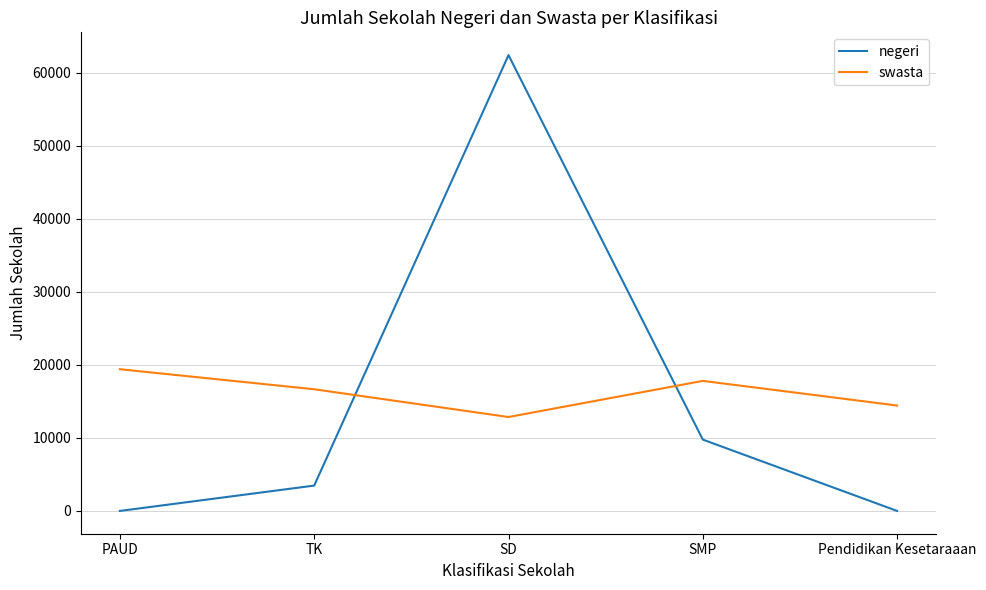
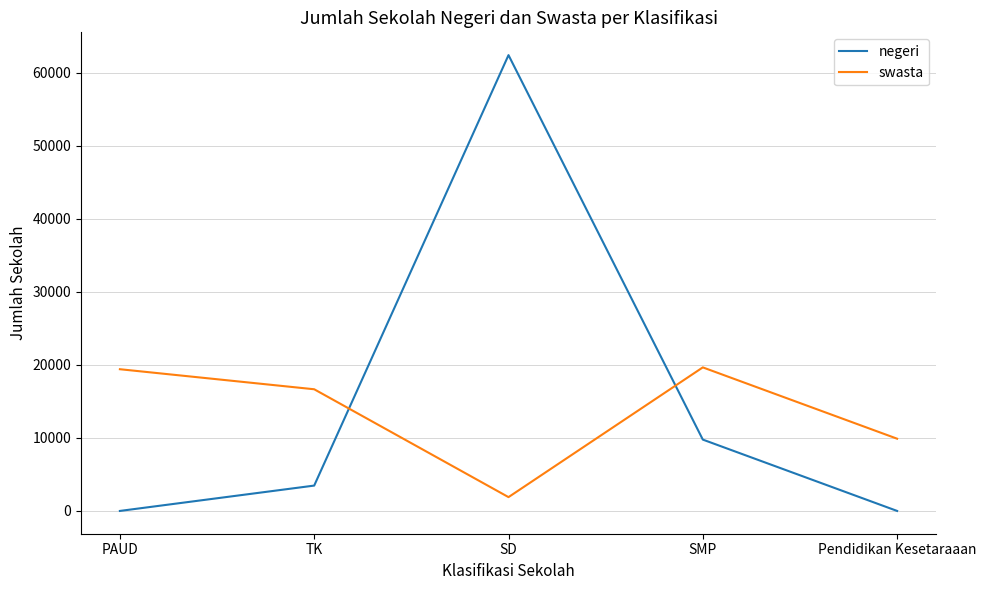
swasta, SD: 13000 -> 2000
swasta, SMP: 18000 -> 20000
swasta, Pendidikan Kesetaraaan: 14000 -> 10000
